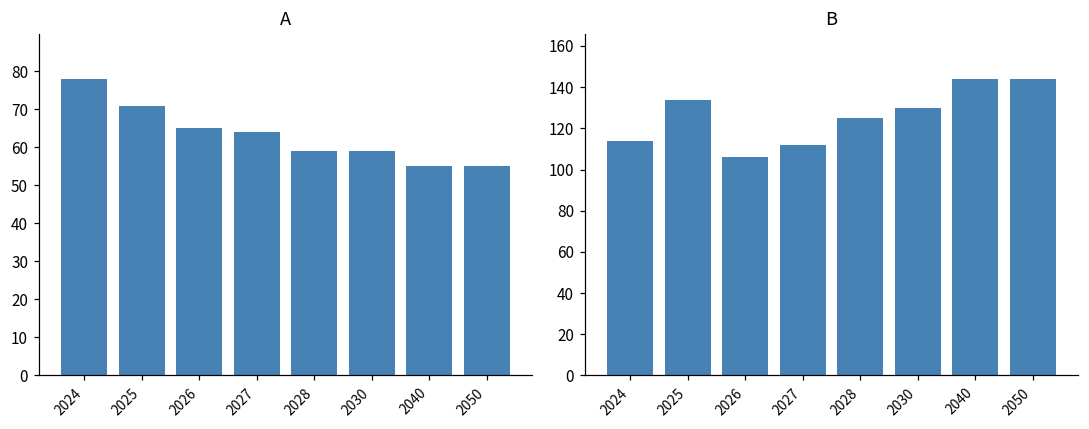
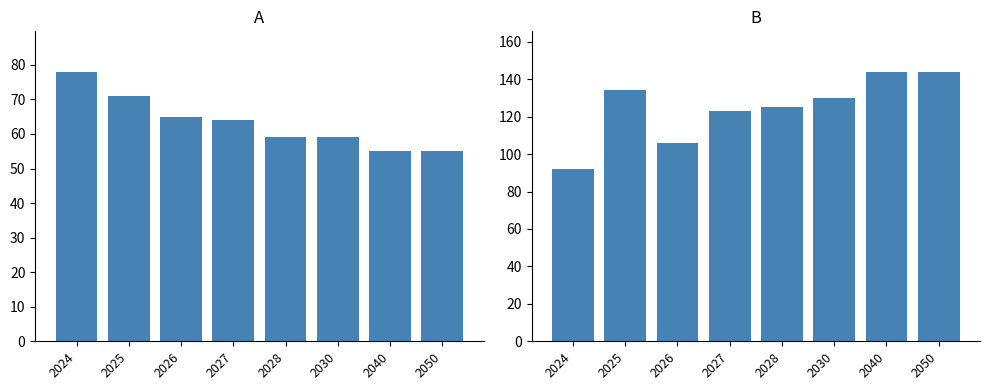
B, 2024: 114 -> 92
B, 2027: 112 -> 123
